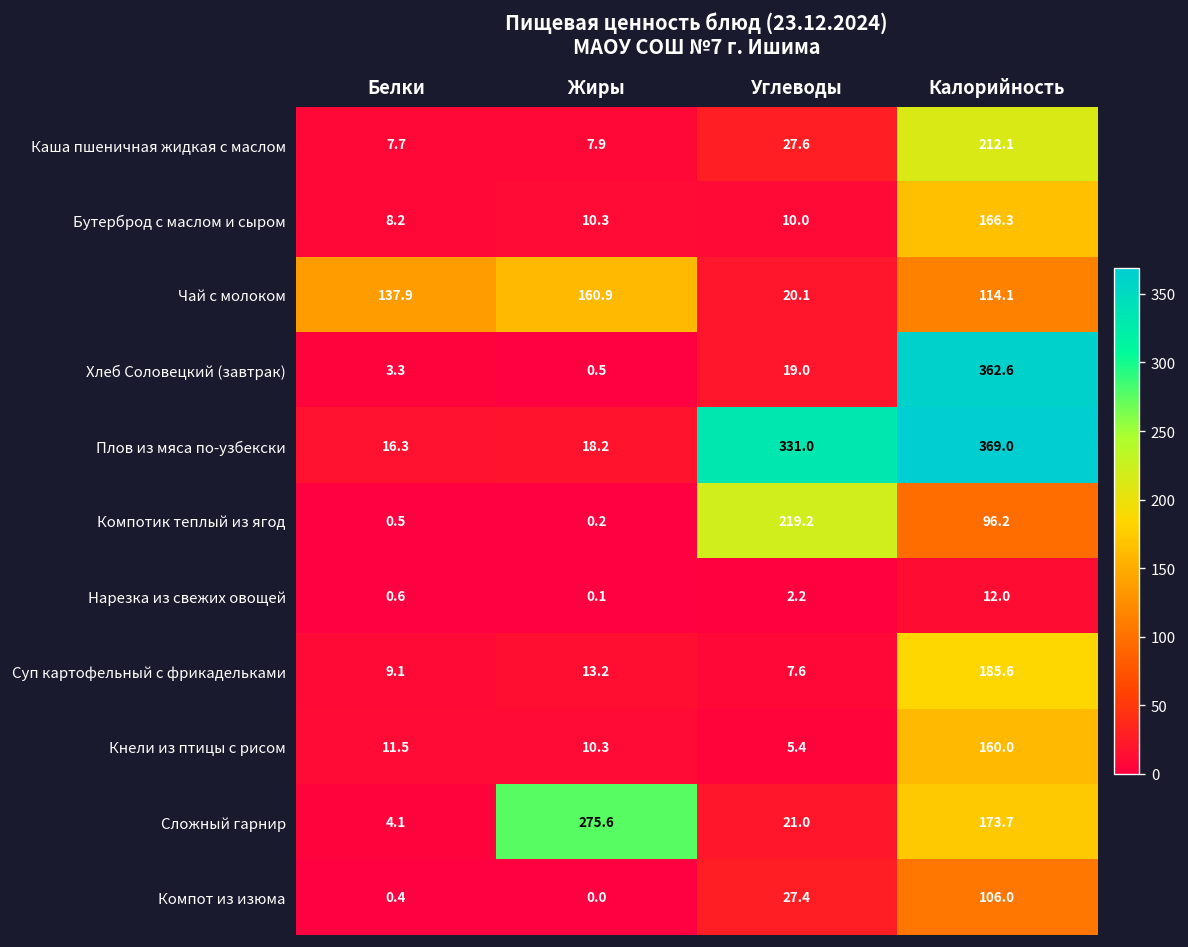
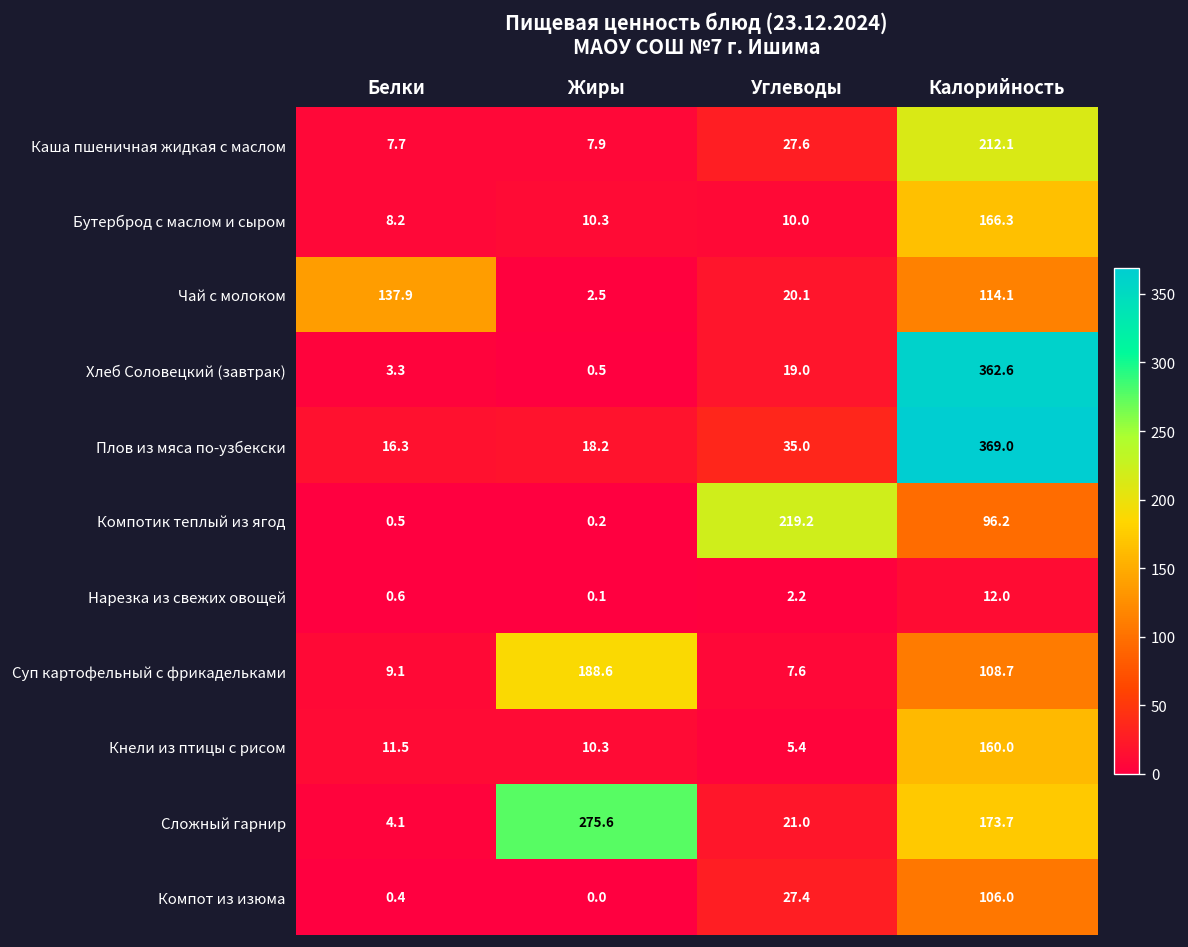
Чай с молоком, Жиры: 160.9 -> 2.5
Плов из мяса по-узбекски, Углеводы: 331.0 -> 35.0
Суп картофельный с фрикадельками, Жиры: 13.2 -> 188.6
Суп картофельный с фрикадельками, Калорийность: 185.6 -> 108.7
